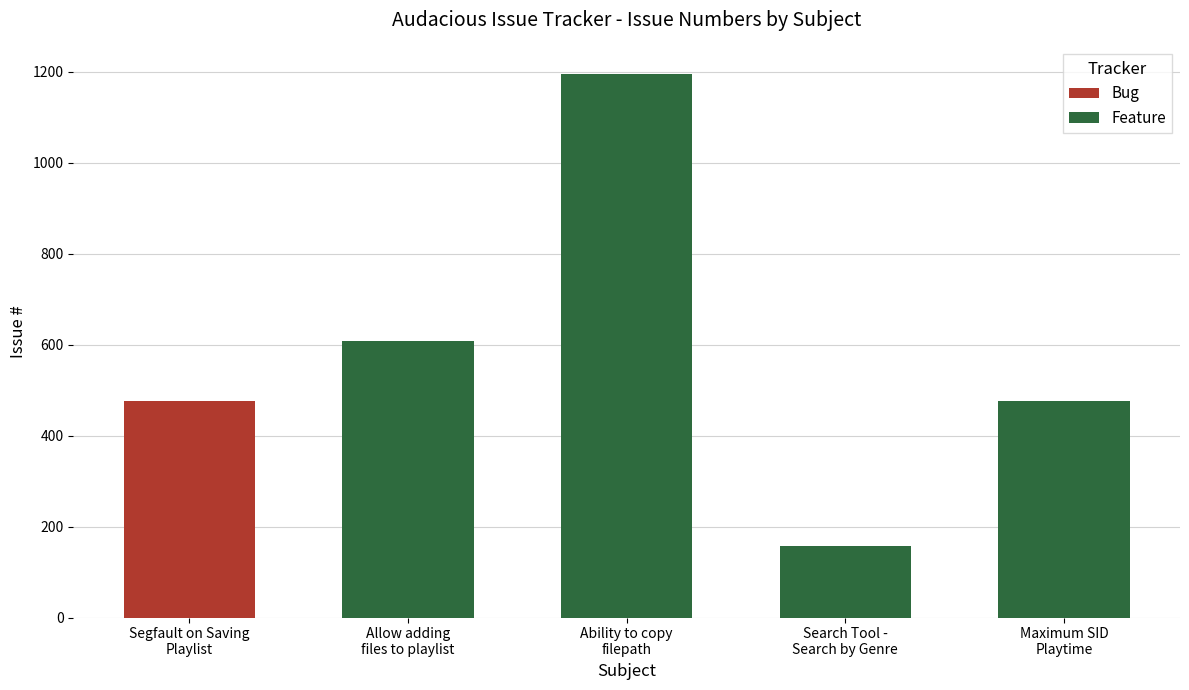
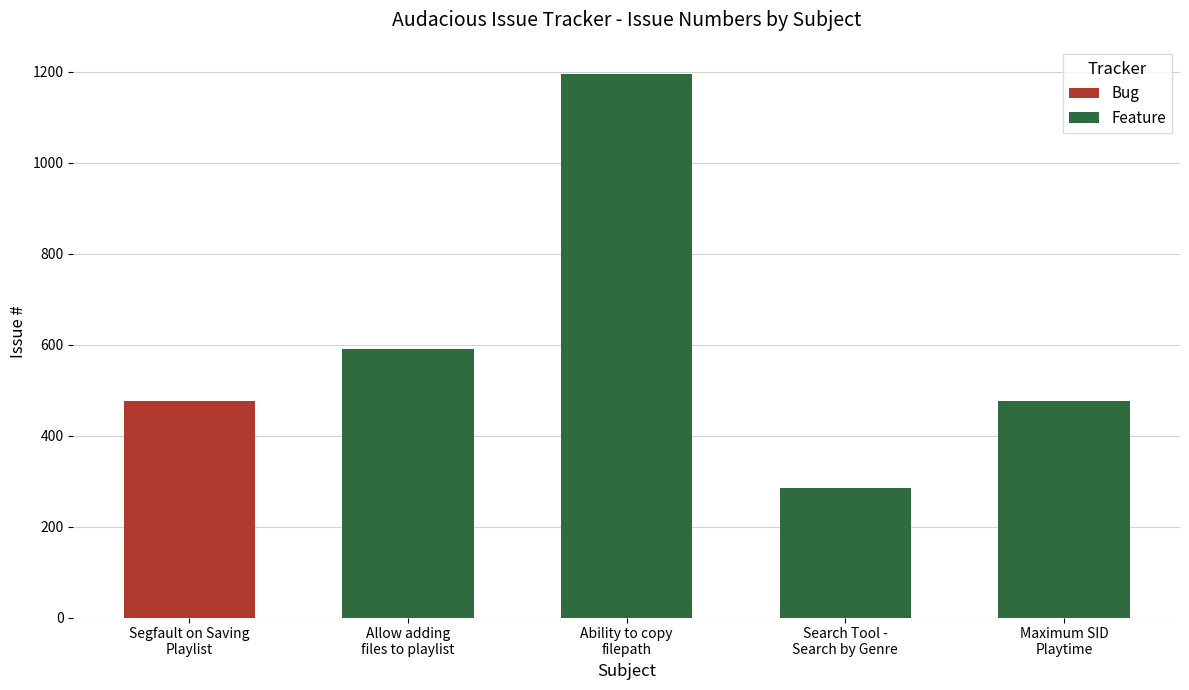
Feature, Allow adding files to playlist: 610 -> 590
Feature, Search Tool - Search by Genre: 160 -> 290
